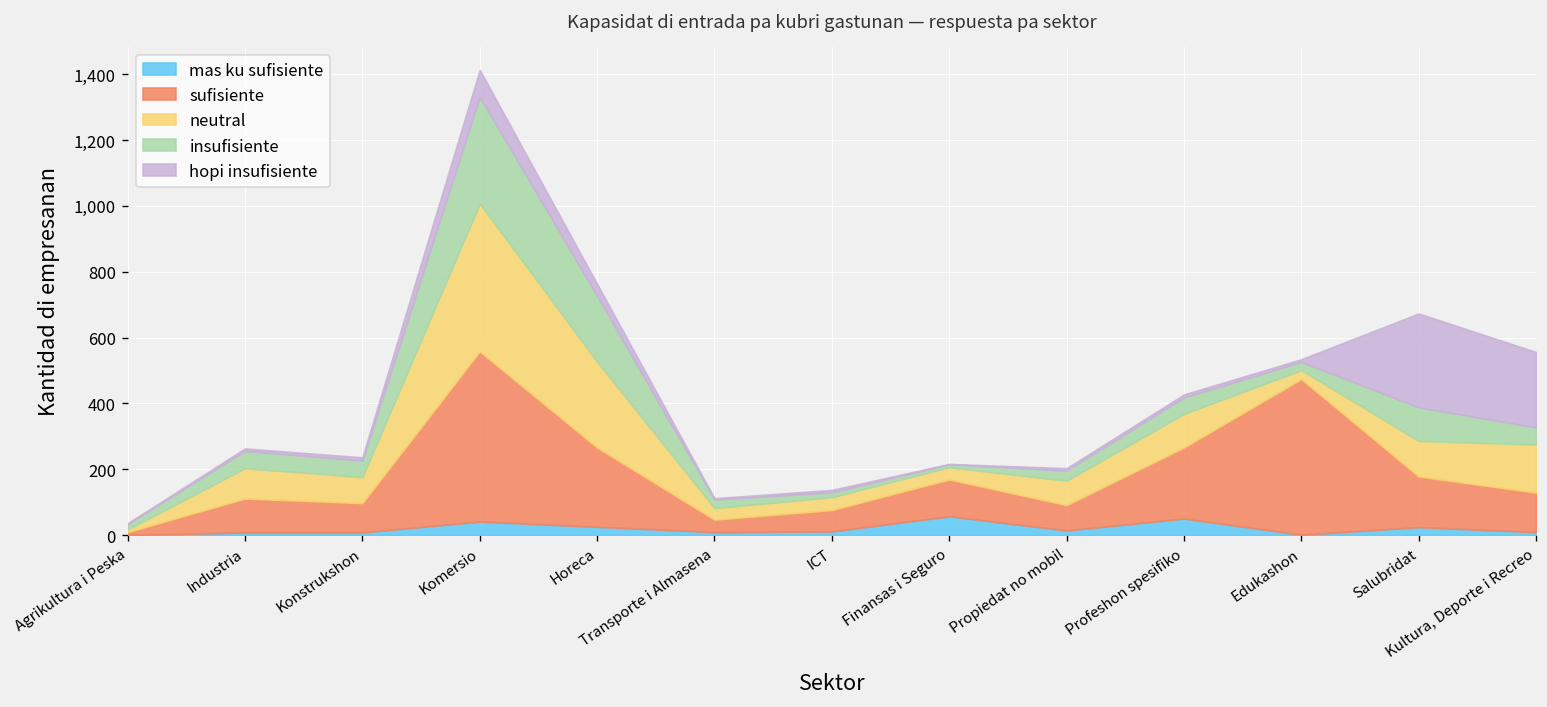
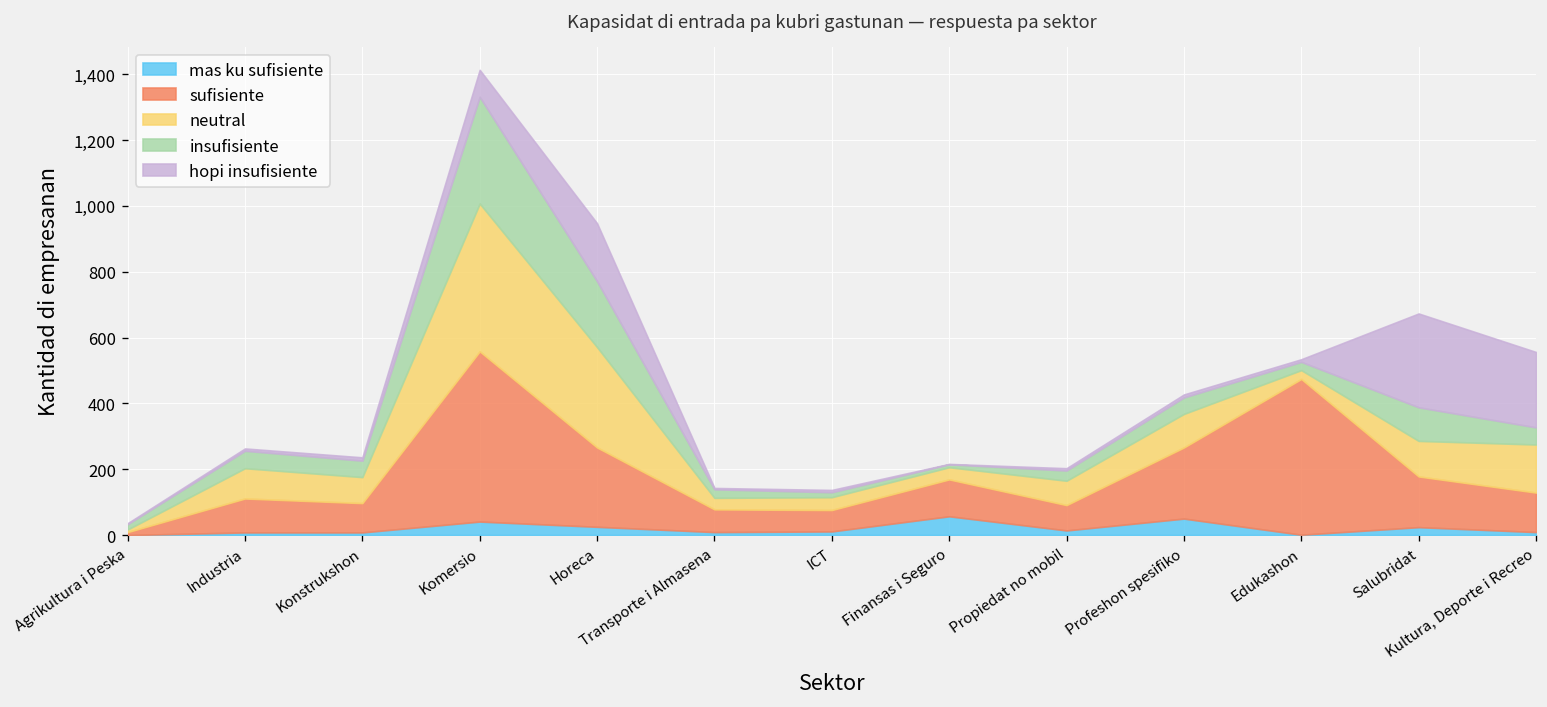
neutral, Horeca: 260 -> 310
hopi insufisiente, Horeca: 40 -> 180
sufisiente, Transporte i Almasena: 40 -> 70
